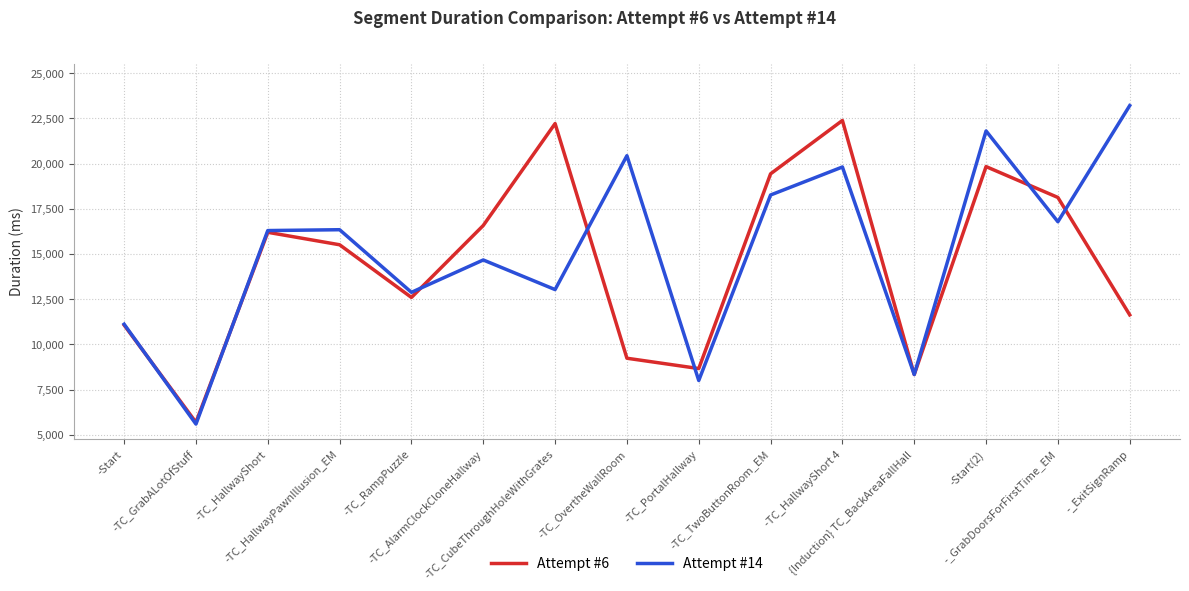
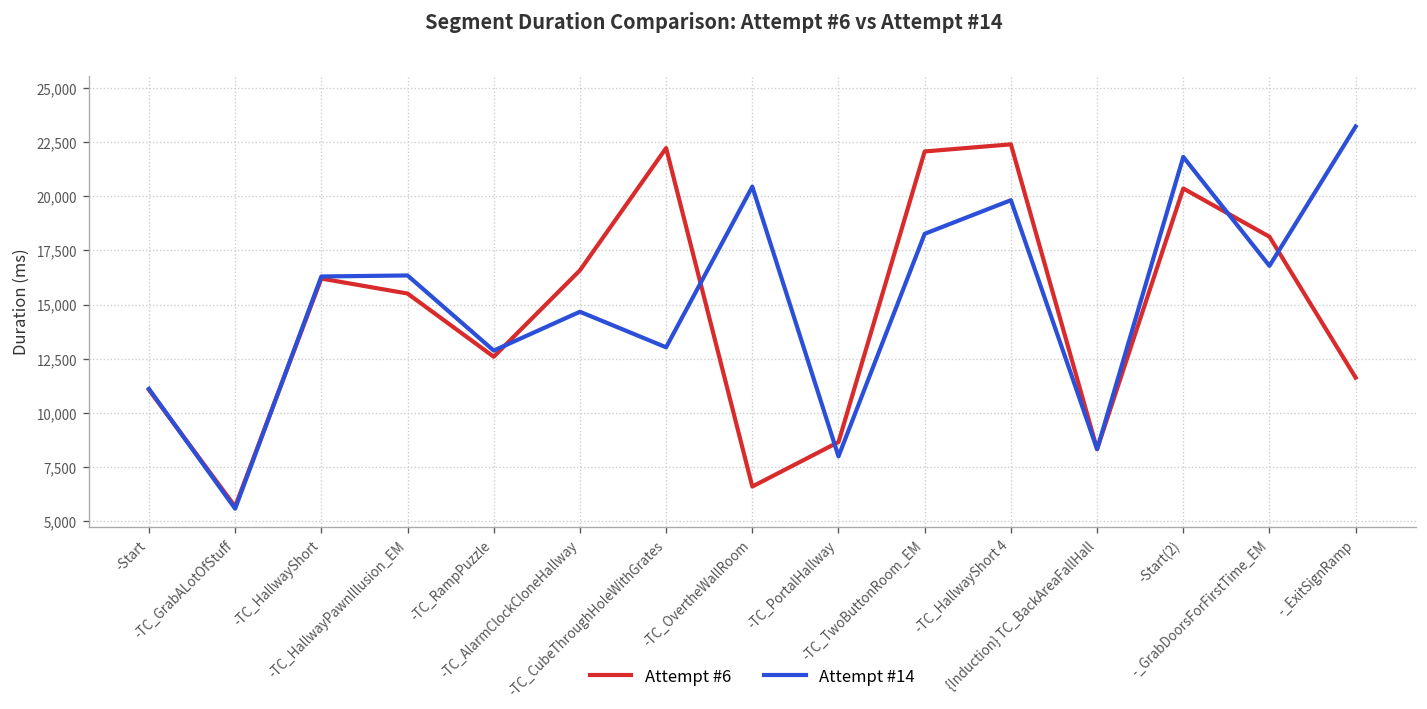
Attempt #6, -TC_OvertheWallRoom: 9,200 -> 6,600
Attempt #6, -TC_TwoButtonRoom_EM: 19,400 -> 22,100
Attempt #6, -Start(2): 19,800 -> 20,400
